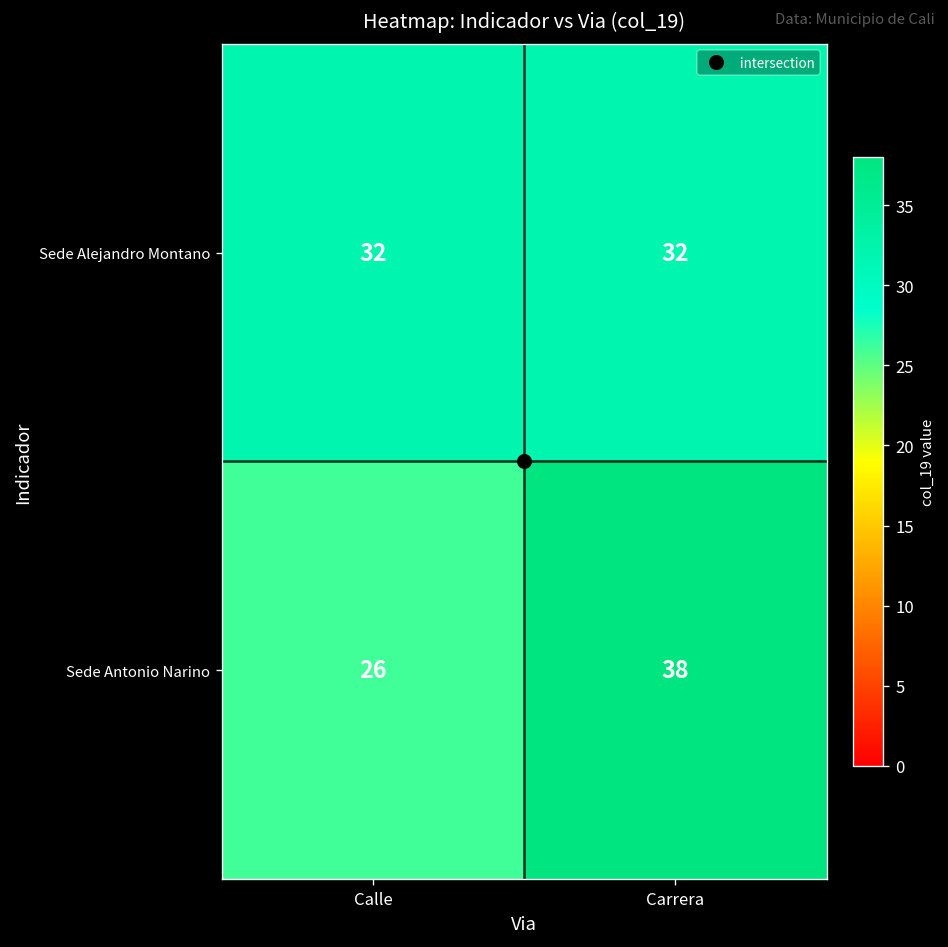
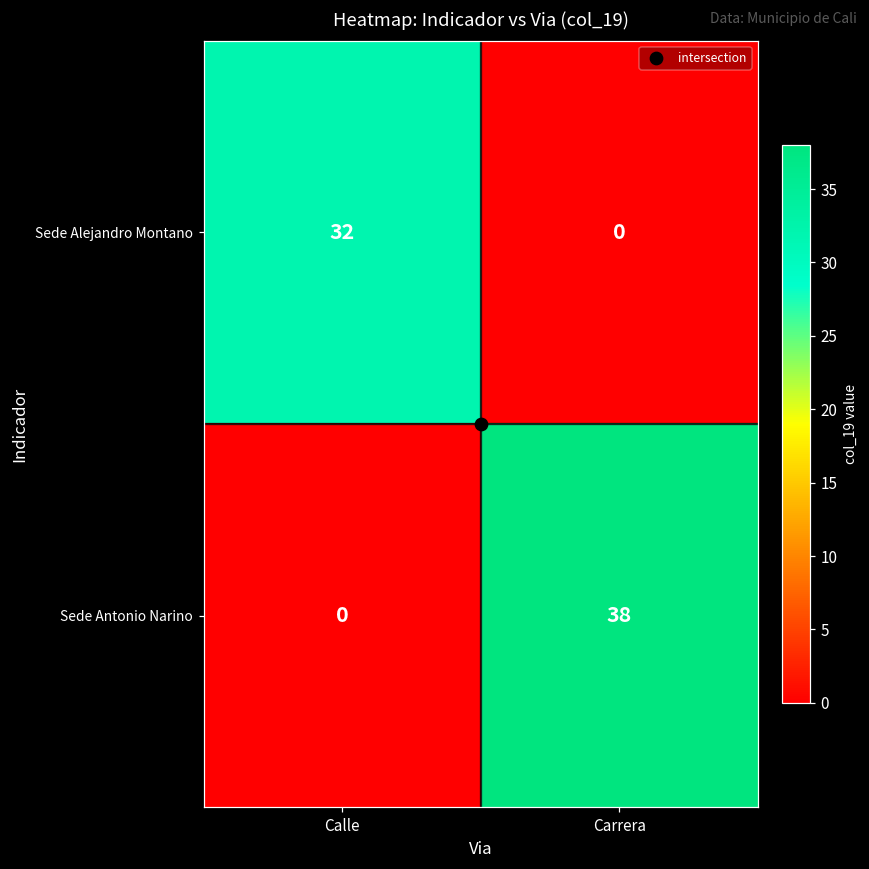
Sede Alejandro Montano, Carrera: 32 -> 0
Sede Antonio Narino, Calle: 26 -> 0
